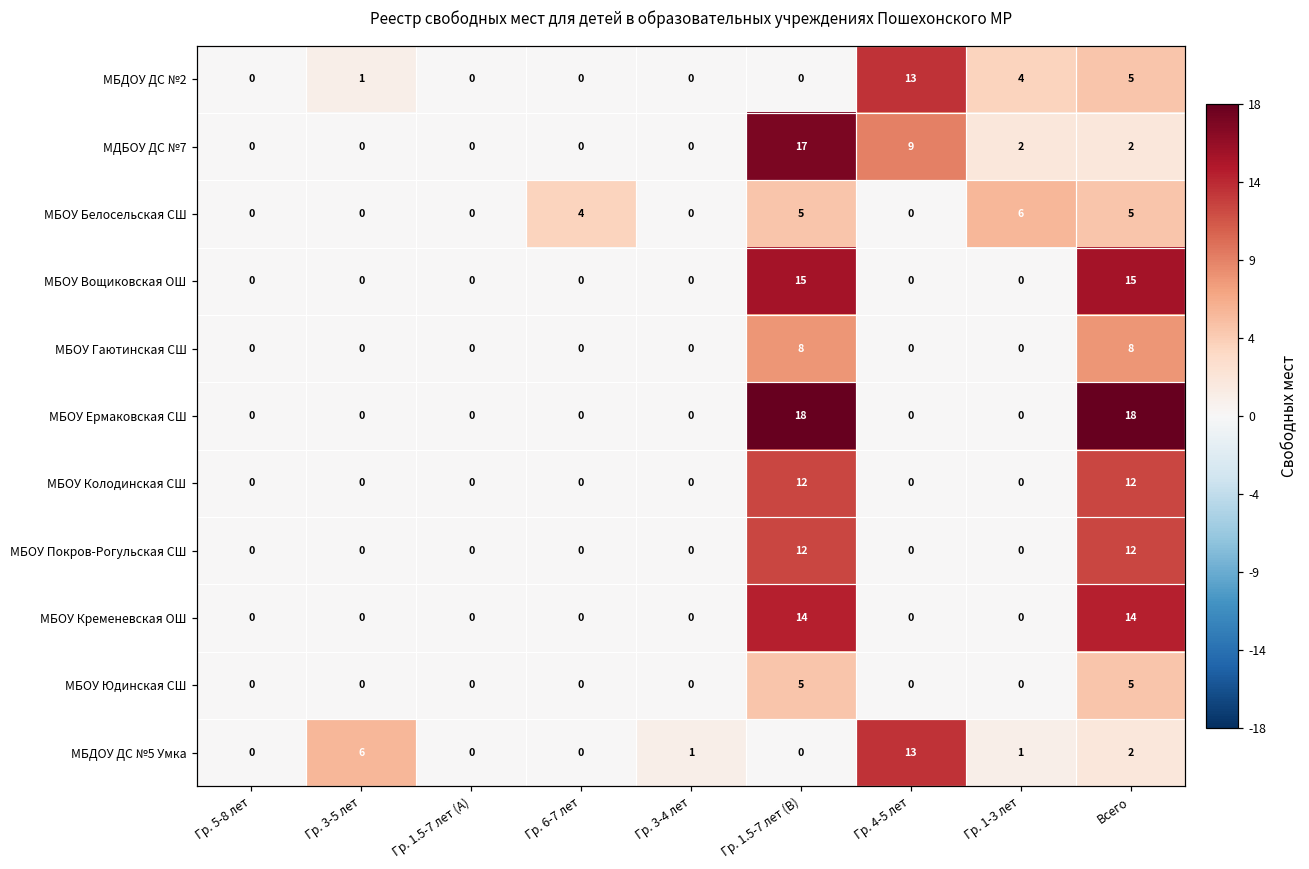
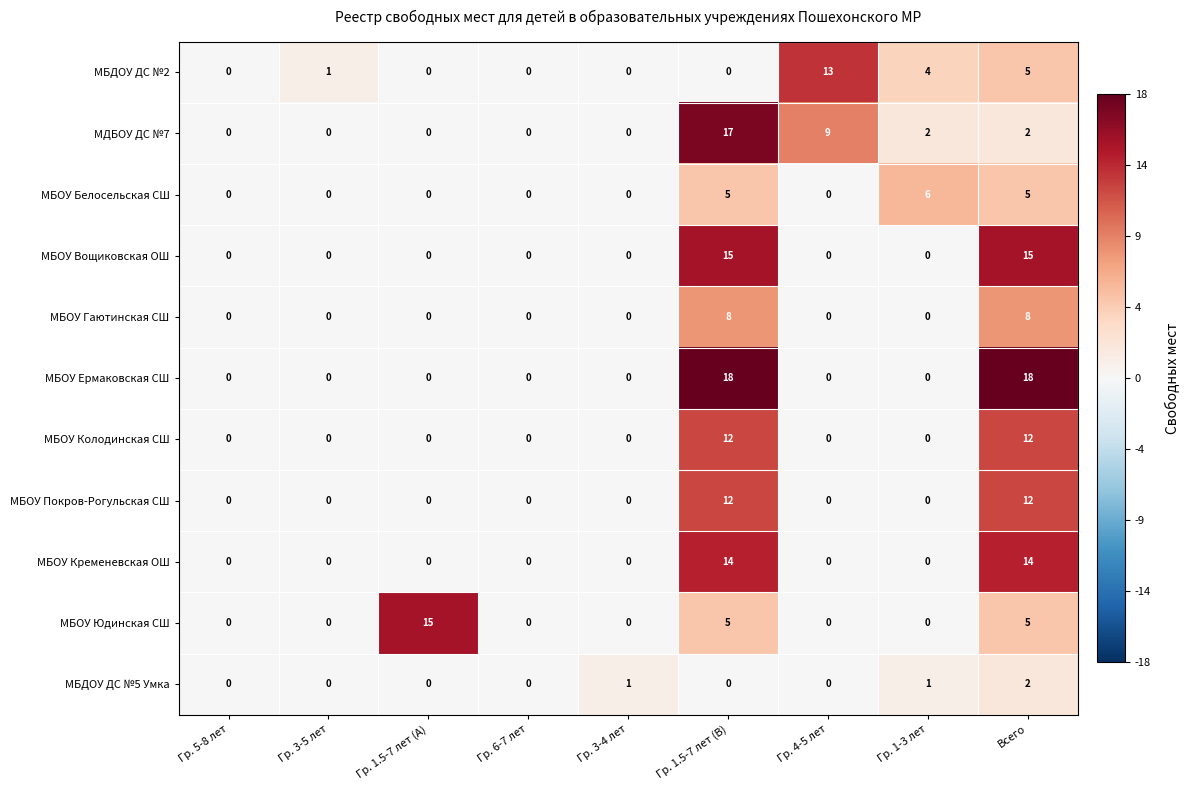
МБОУ Белосельская СШ, Гр. 6-7 лет: 4 -> 0
МБОУ Юдинская СШ, Гр. 1.5-7 лет (A): 0 -> 15
МБДОУ ДС №5 Умка, Гр. 3-5 лет: 6 -> 0
МБДОУ ДС №5 Умка, Гр. 4-5 лет: 13 -> 0
